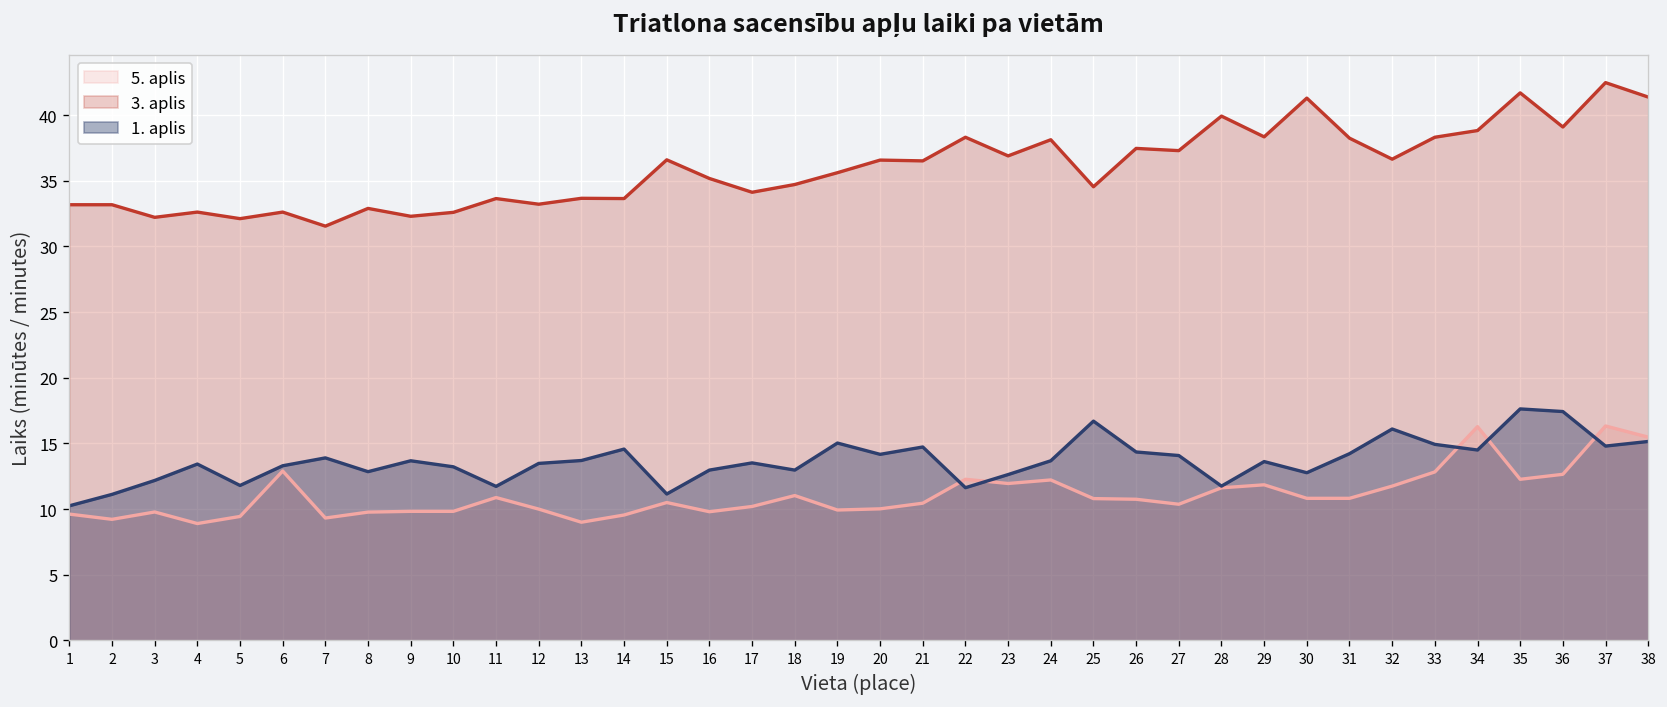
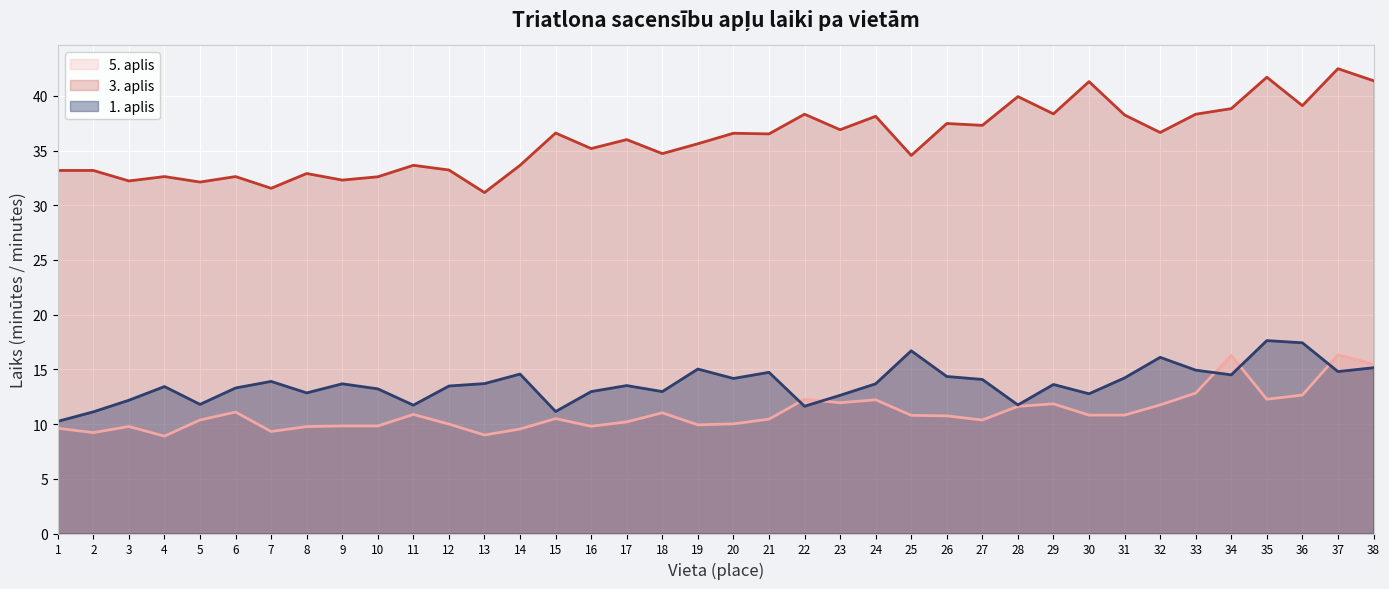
5. aplis, 5: 9.4 -> 10.4
5. aplis, 6: 12.9 -> 11.1
3. aplis, 13: 33.7 -> 31.2
3. aplis, 17: 34.1 -> 36.0
